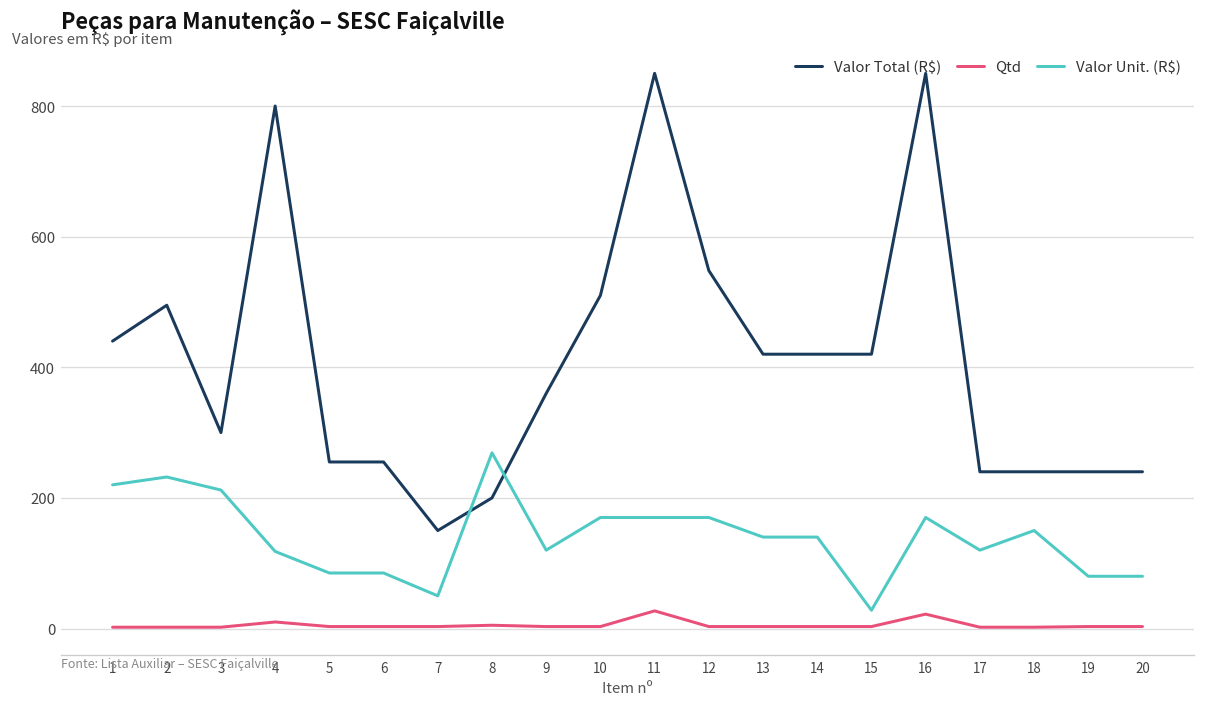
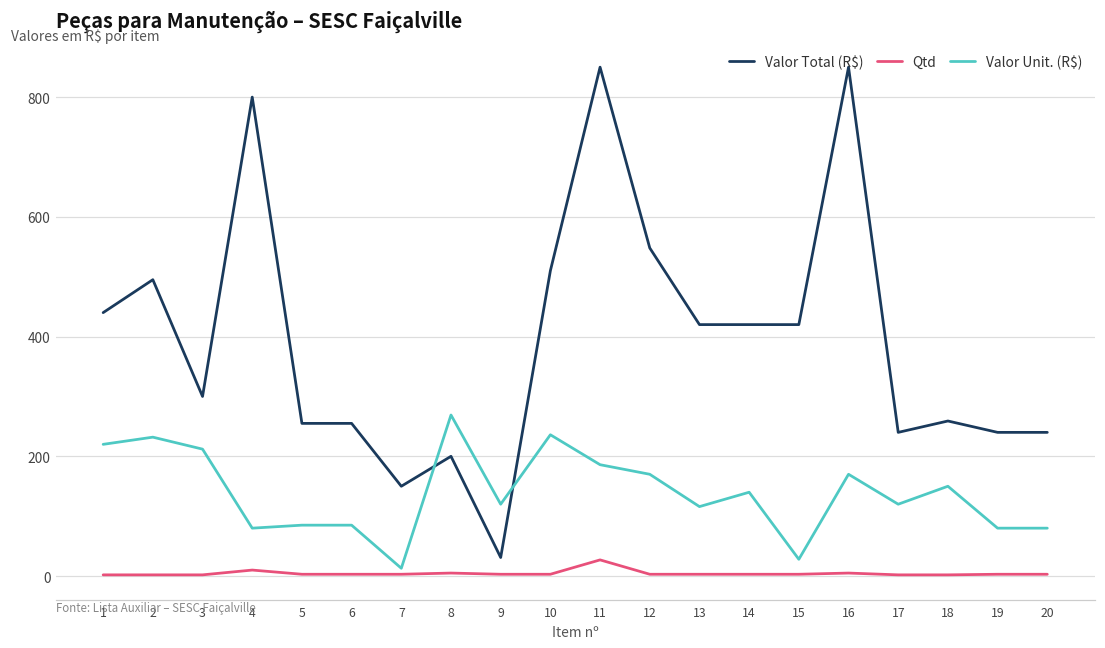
Valor Unit. (R$), 4: 120 -> 80
Valor Unit. (R$), 7: 50 -> 10
Valor Total (R$), 9: 360 -> 30
Valor Unit. (R$), 10: 170 -> 240
Valor Unit. (R$), 11: 170 -> 190
Valor Unit. (R$), 13: 140 -> 120
Qtd, 16: 20 -> 10
Valor Total (R$), 18: 240 -> 260
